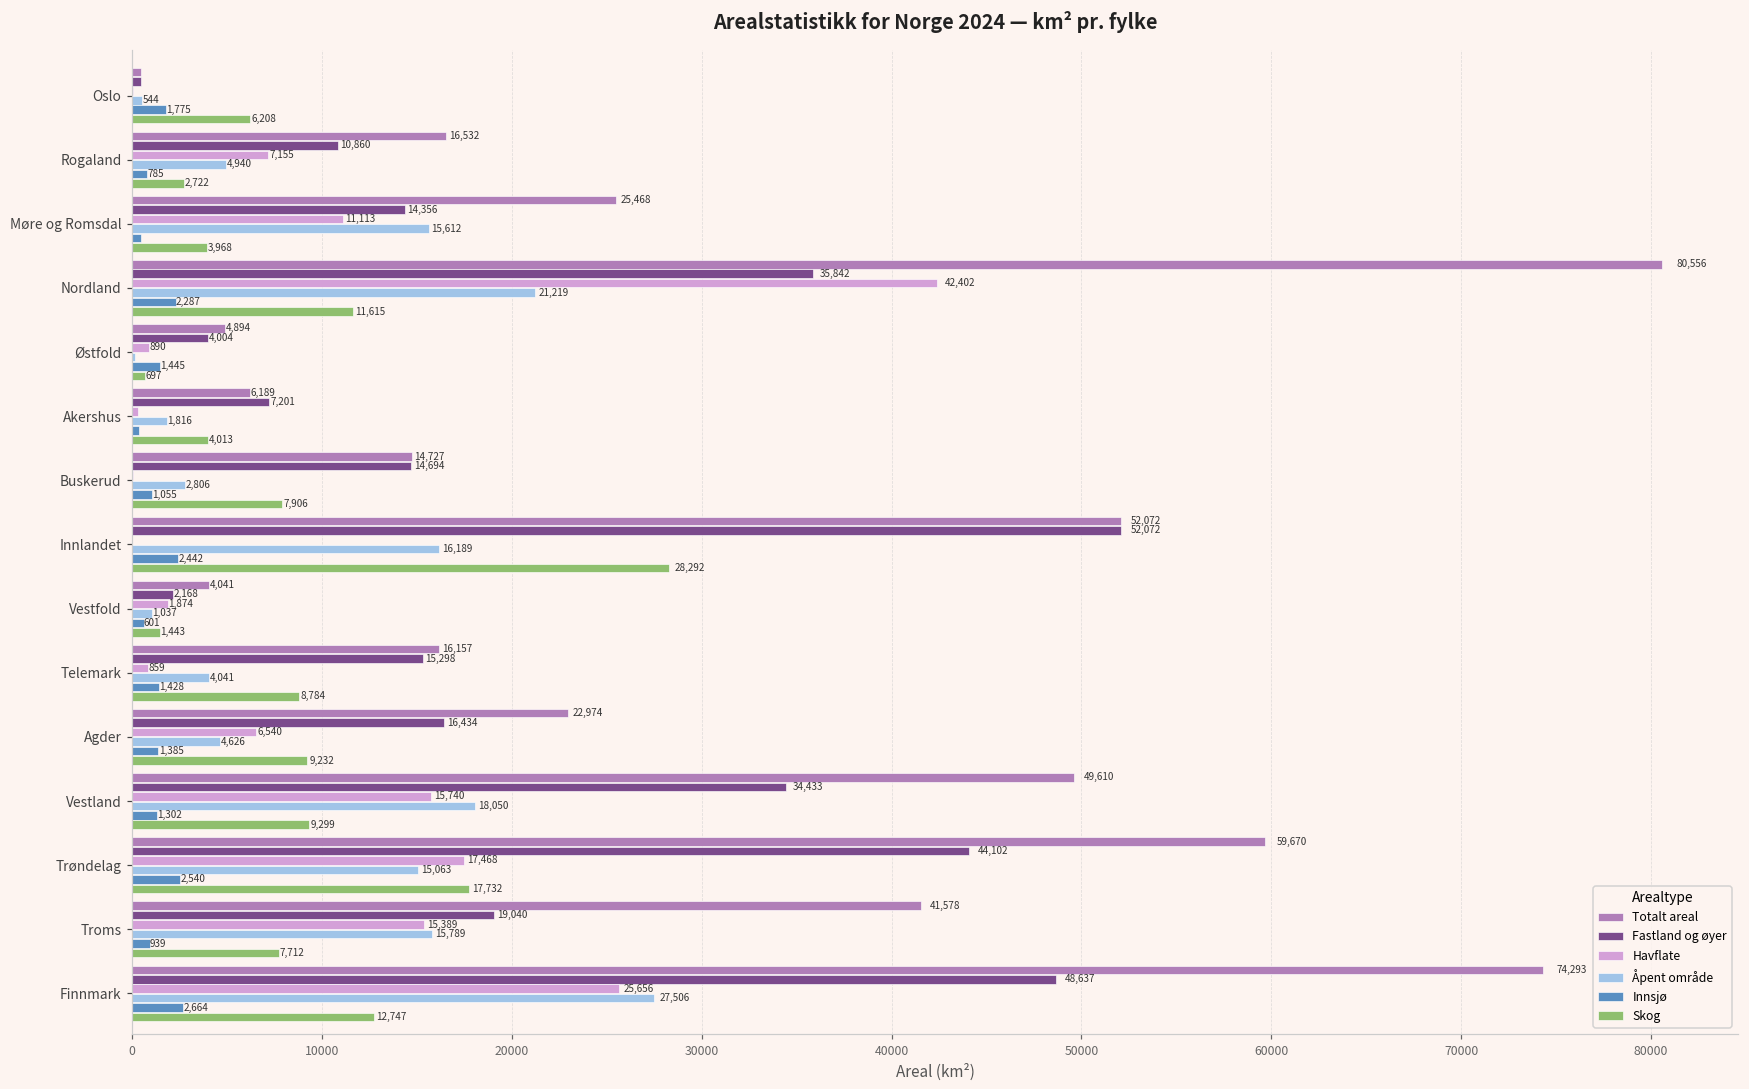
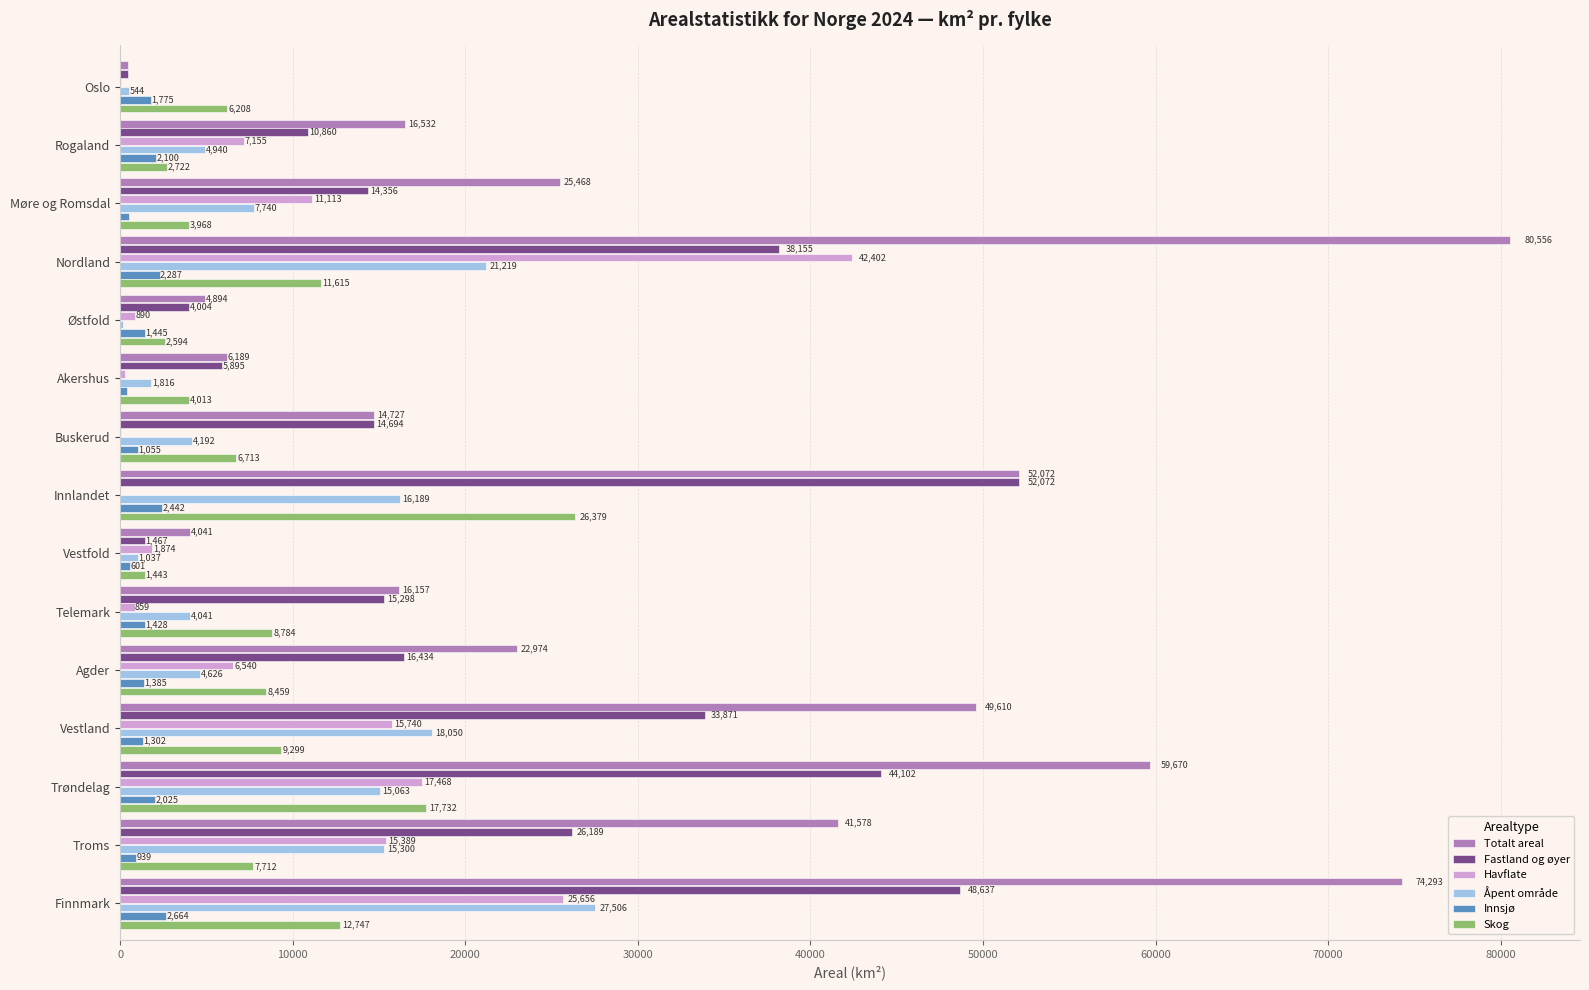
Innsjø, Rogaland: 785 -> 2,100
Åpent område, Møre og Romsdal: 15,612 -> 7,740
Fastland og øyer, Nordland: 35,842 -> 38,155
Skog, Østfold: 697 -> 2,594
Fastland og øyer, Akershus: 7,201 -> 5,895
Åpent område, Buskerud: 2,806 -> 4,192
Skog, Buskerud: 7,906 -> 6,713
Skog, Innlandet: 28,292 -> 26,379
Fastland og øyer, Vestfold: 2,168 -> 1,467
Skog, Agder: 9,232 -> 8,459
Fastland og øyer, Vestland: 34,433 -> 33,871
Innsjø, Trøndelag: 2,540 -> 2,025
Fastland og øyer, Troms: 19,040 -> 26,189
Åpent område, Troms: 15,789 -> 15,300
